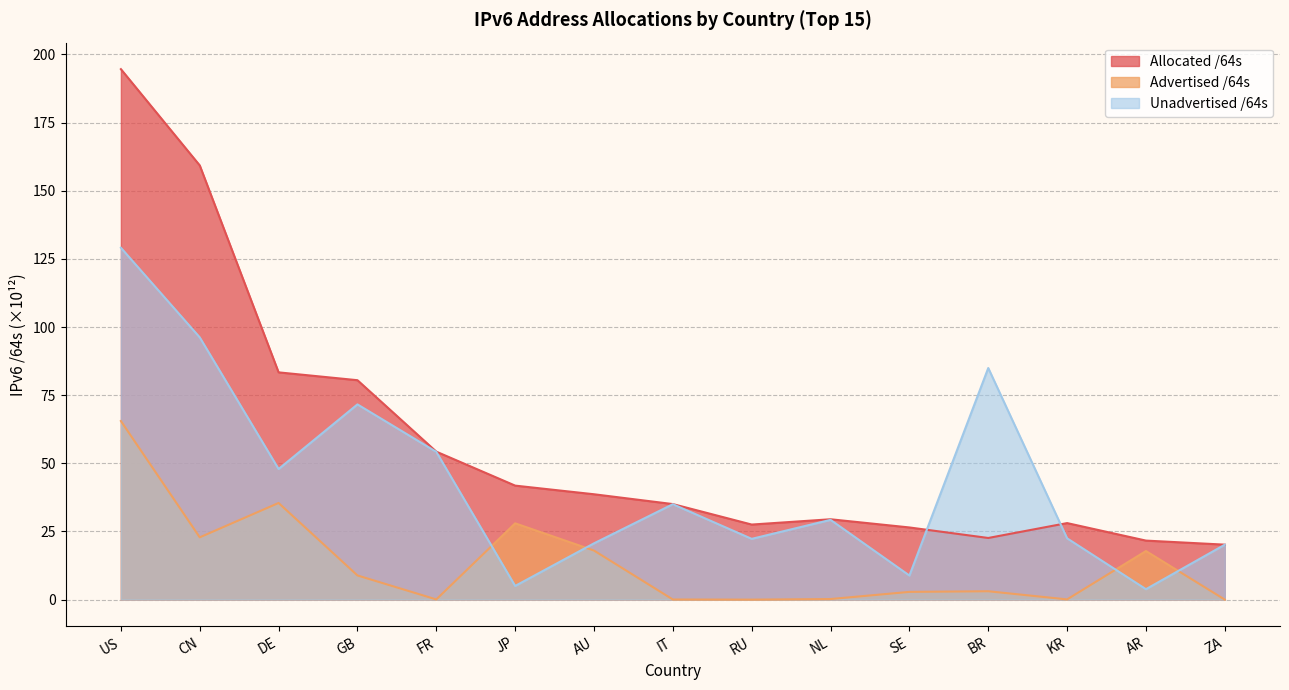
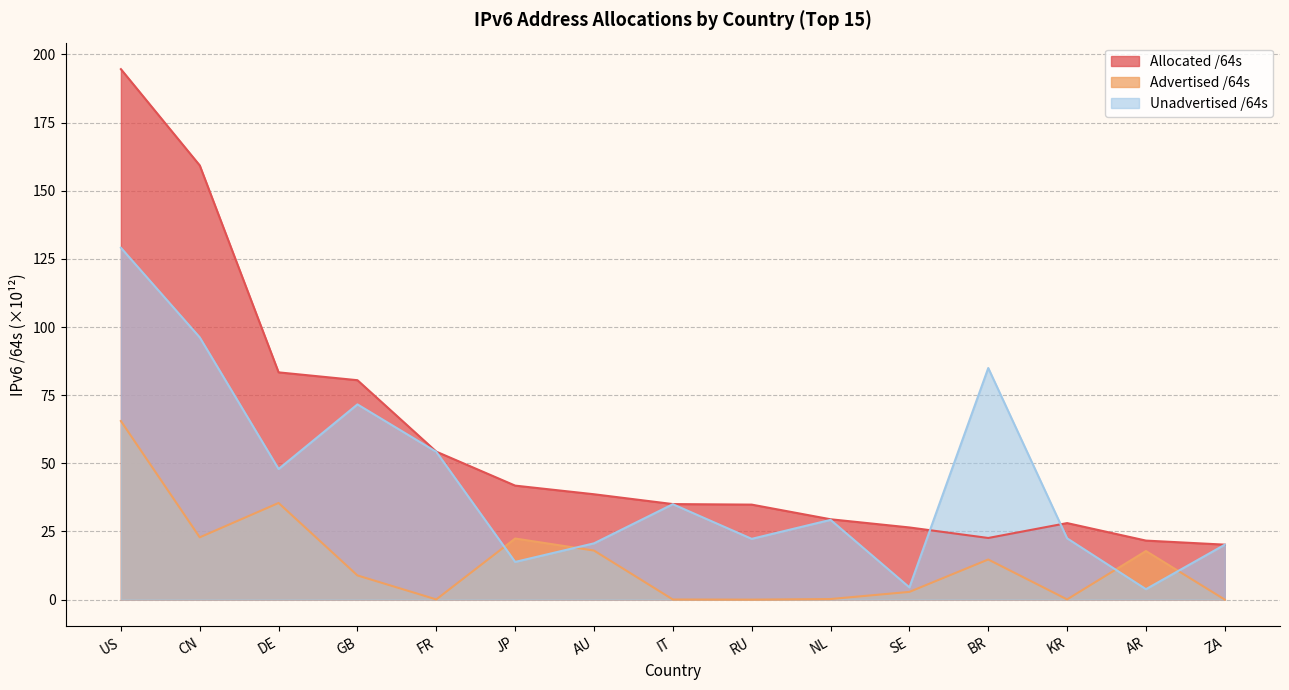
Advertised /64s, JP: 28 -> 22
Unadvertised /64s, JP: 5 -> 14
Allocated /64s, RU: 28 -> 35
Unadvertised /64s, SE: 9 -> 4
Advertised /64s, BR: 3 -> 15
